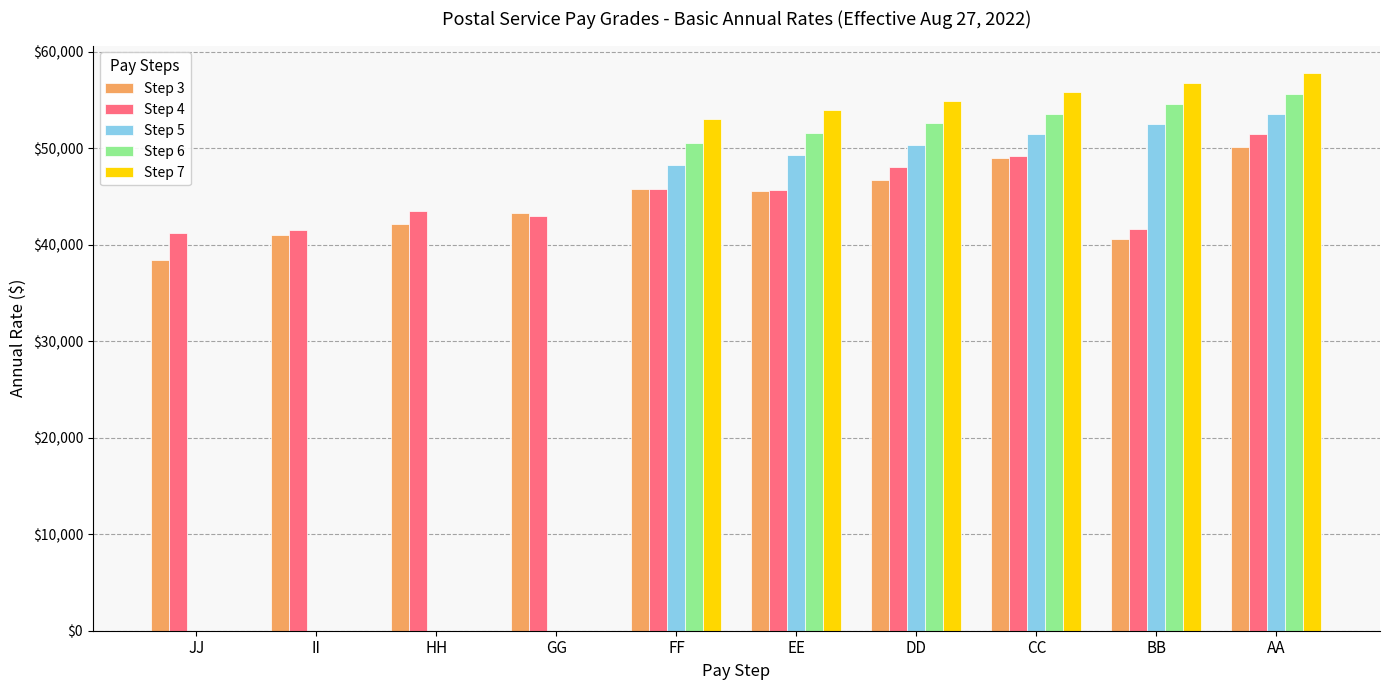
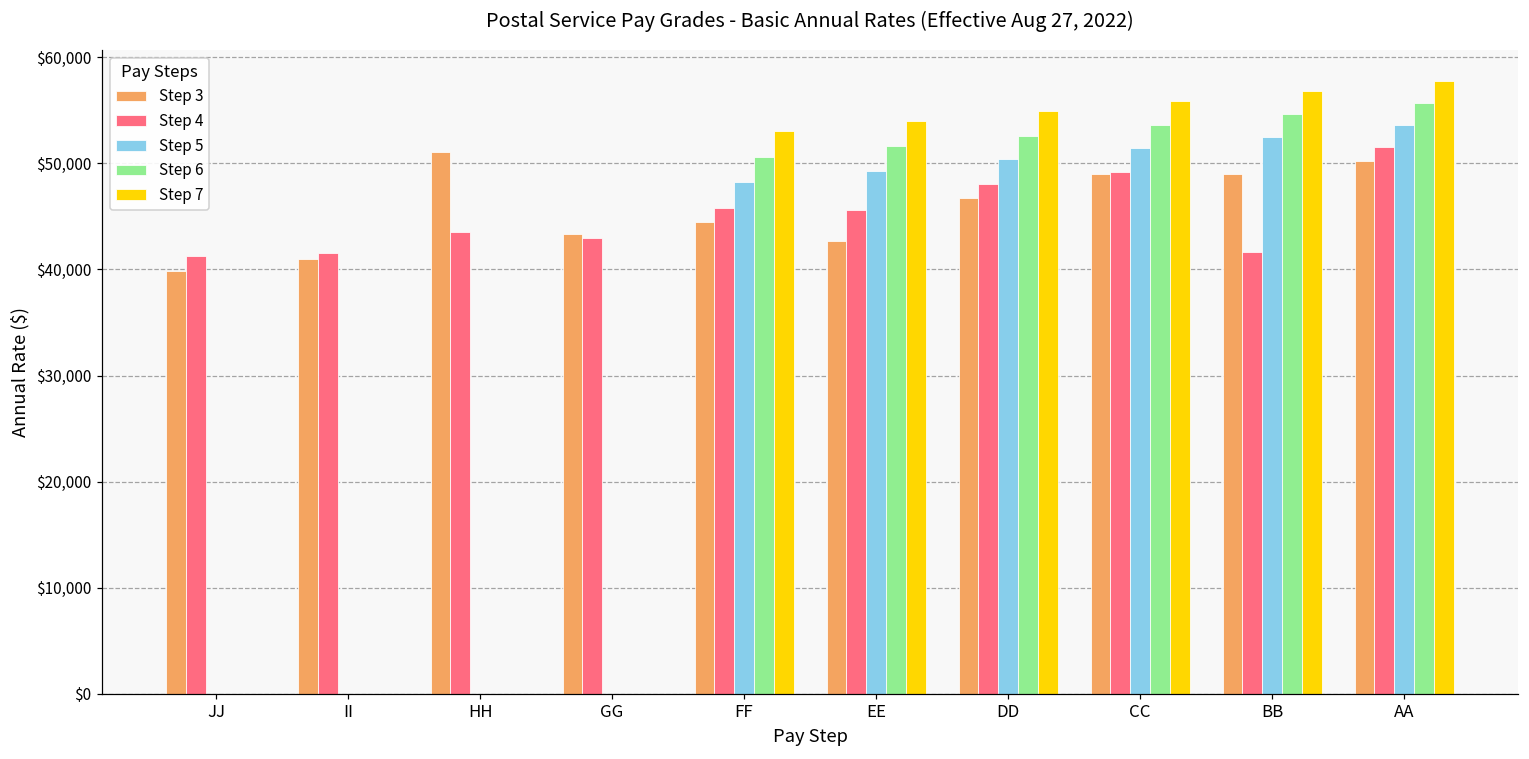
Step 3, JJ: $38,000 -> $40,000
Step 3, HH: $42,000 -> $51,000
Step 3, FF: $46,000 -> $44,000
Step 3, EE: $46,000 -> $43,000
Step 3, BB: $41,000 -> $49,000
